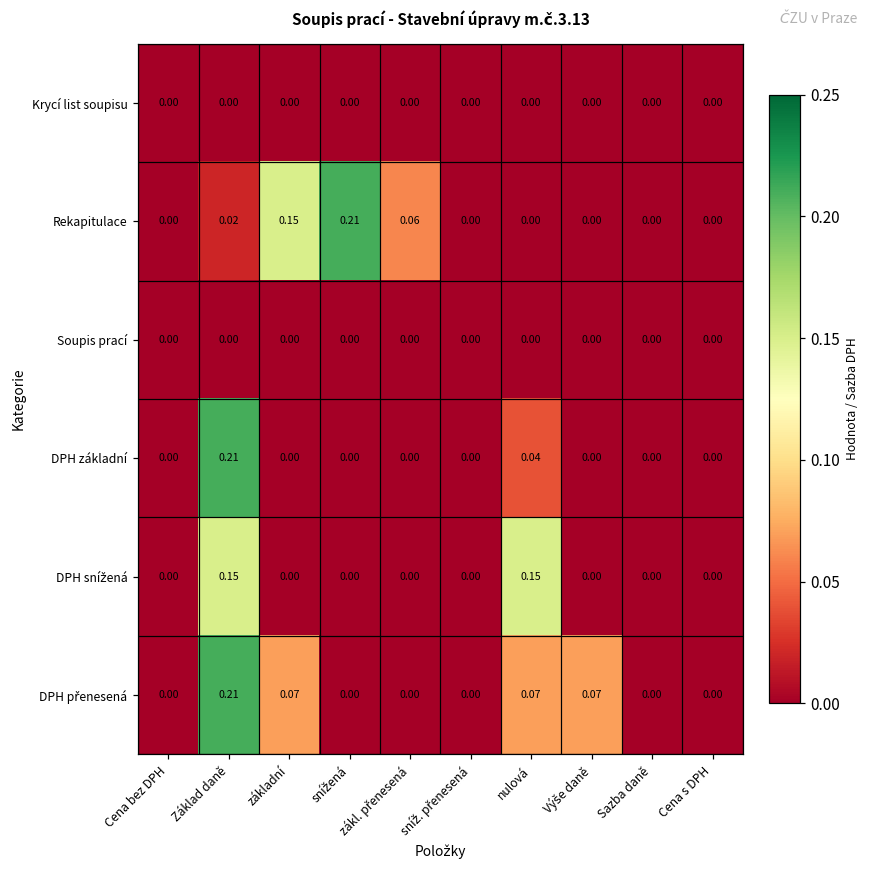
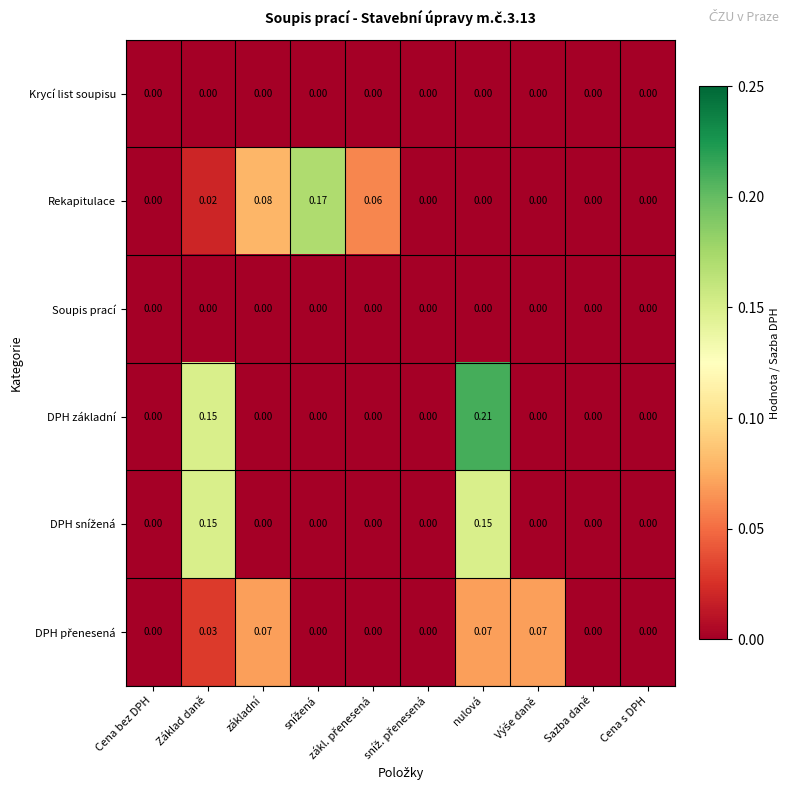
Rekapitulace, základní: 0.15 -> 0.08
Rekapitulace, snížená: 0.21 -> 0.17
DPH základní, Základ daně: 0.21 -> 0.15
DPH základní, nulová: 0.04 -> 0.21
DPH přenesená, Základ daně: 0.21 -> 0.03
